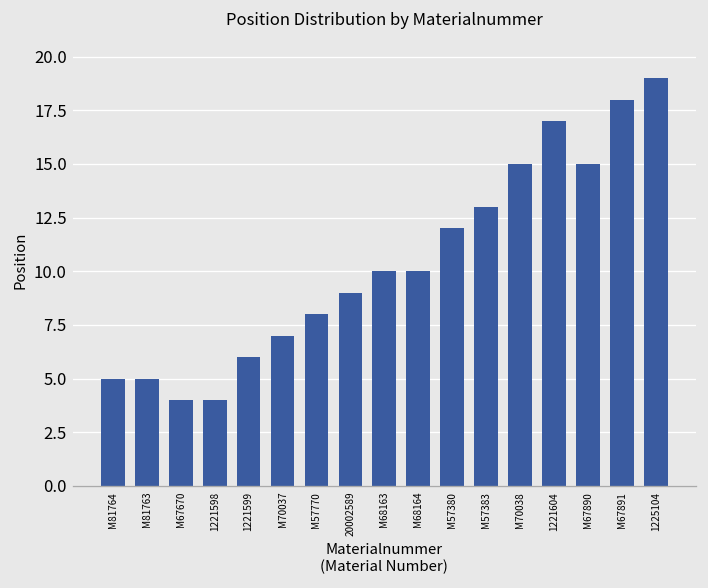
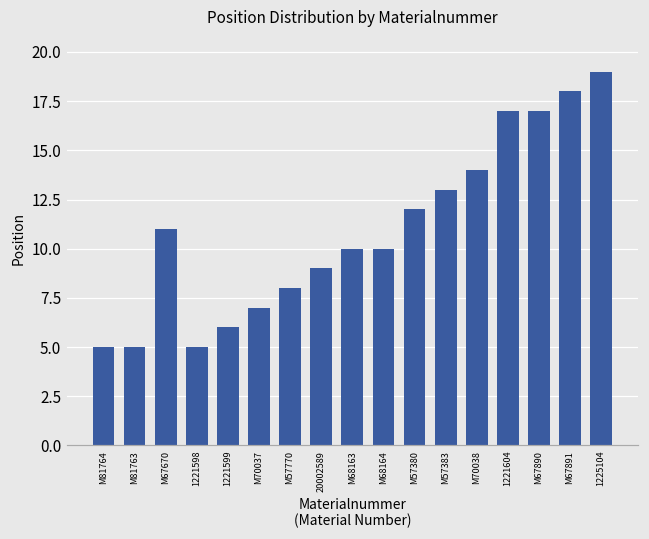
M67670: 4 -> 11
1221598: 4 -> 5
M70038: 15 -> 14
M67890: 15 -> 17
